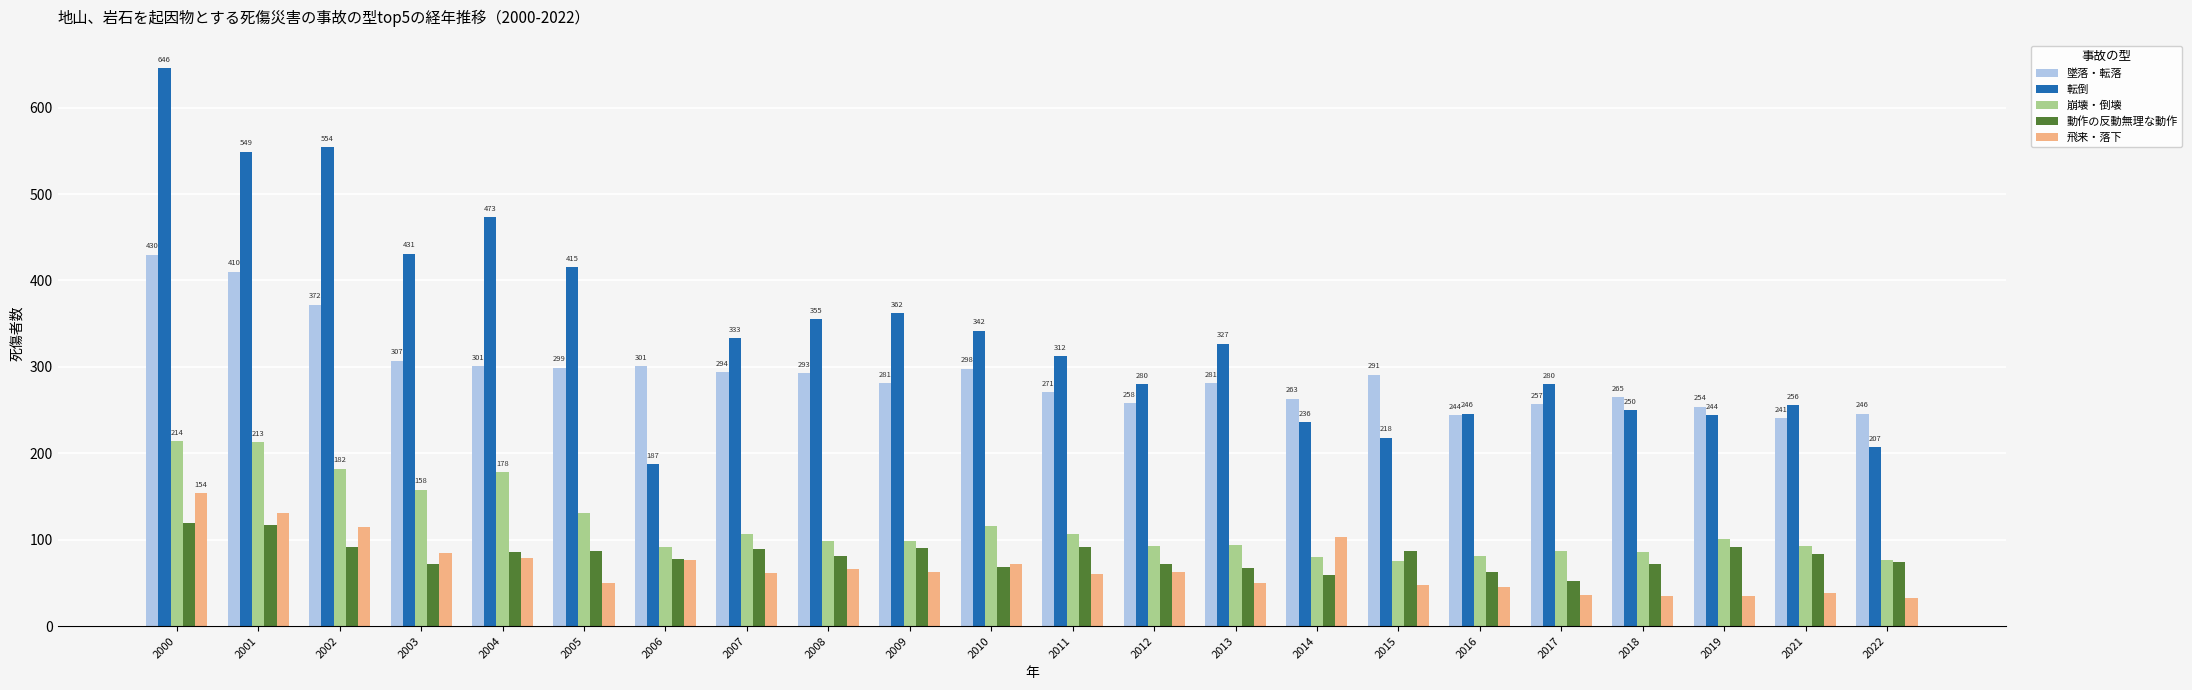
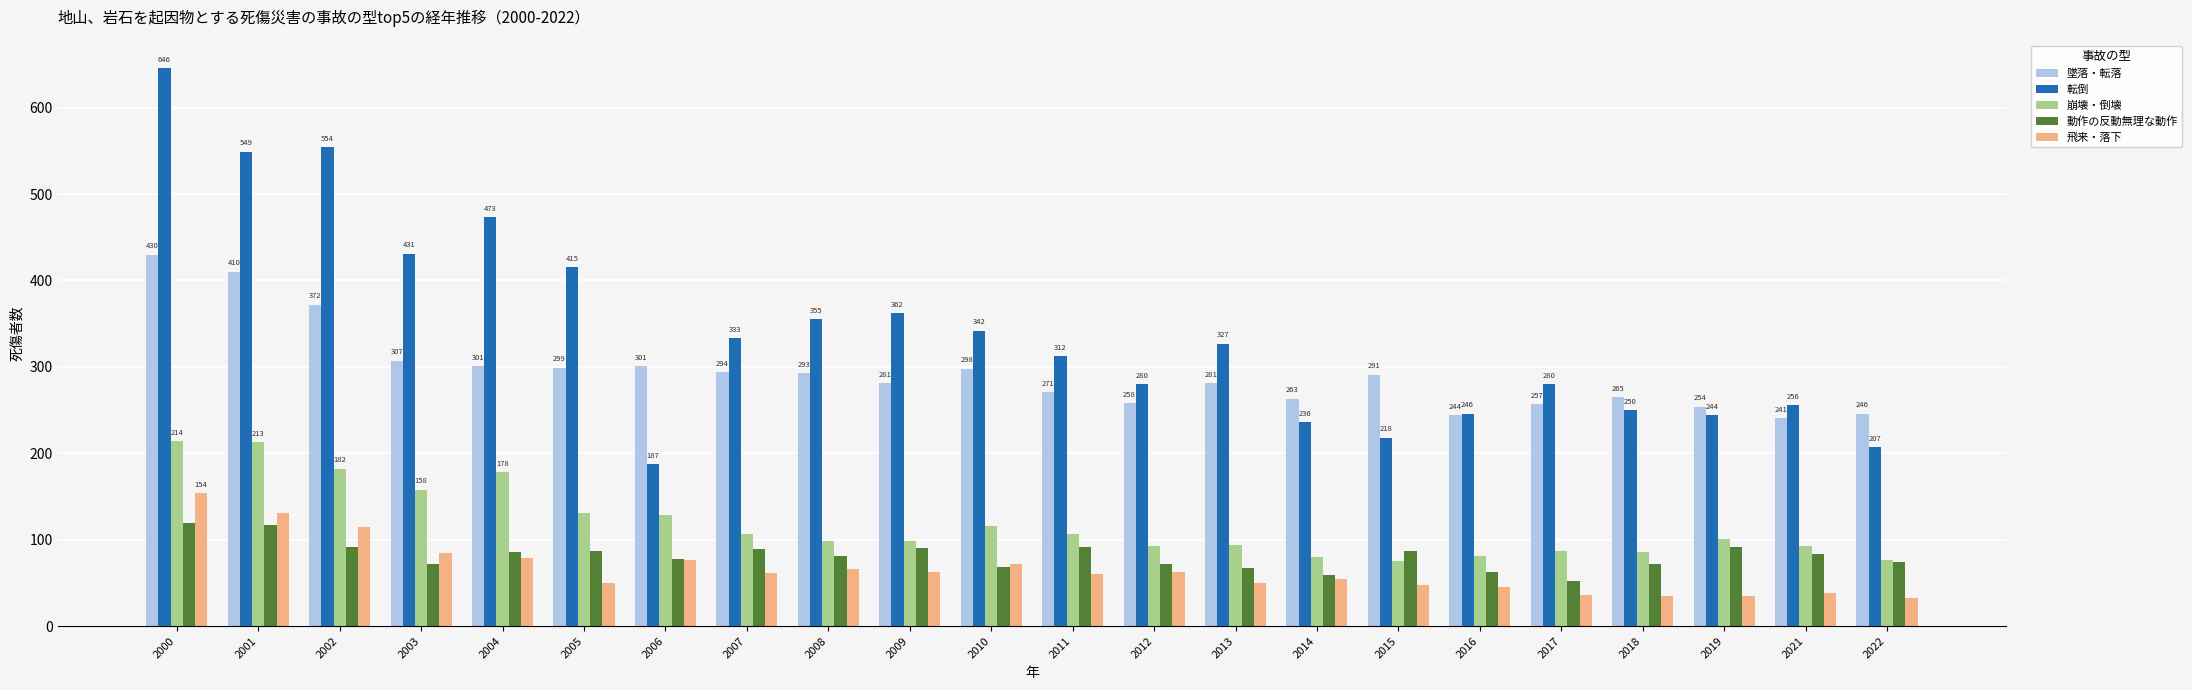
崩壊・倒壊, 2006: 90 -> 130
飛来・落下, 2014: 100 -> 50
